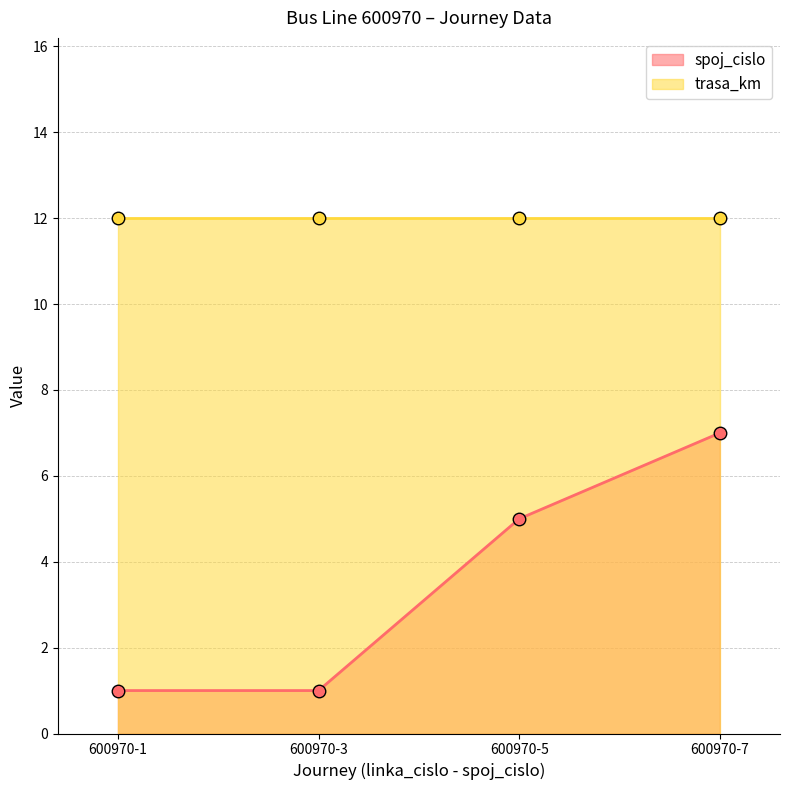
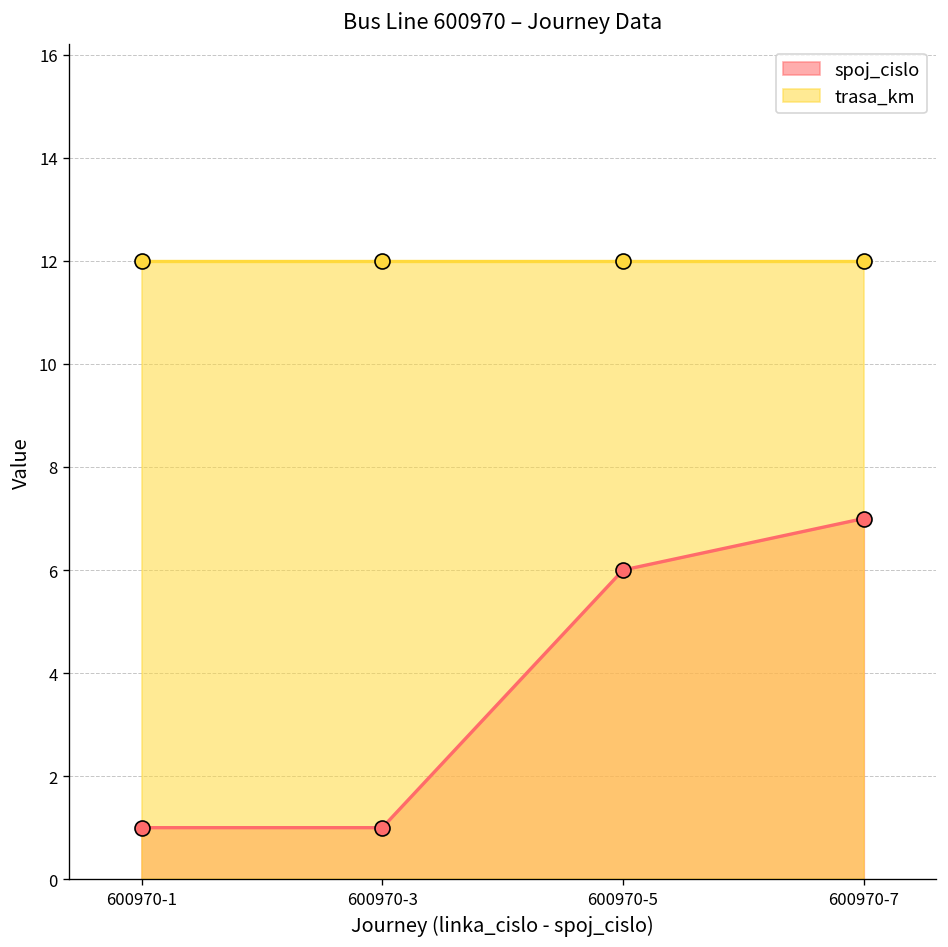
spoj_cislo, 600970-5: 5 -> 6
